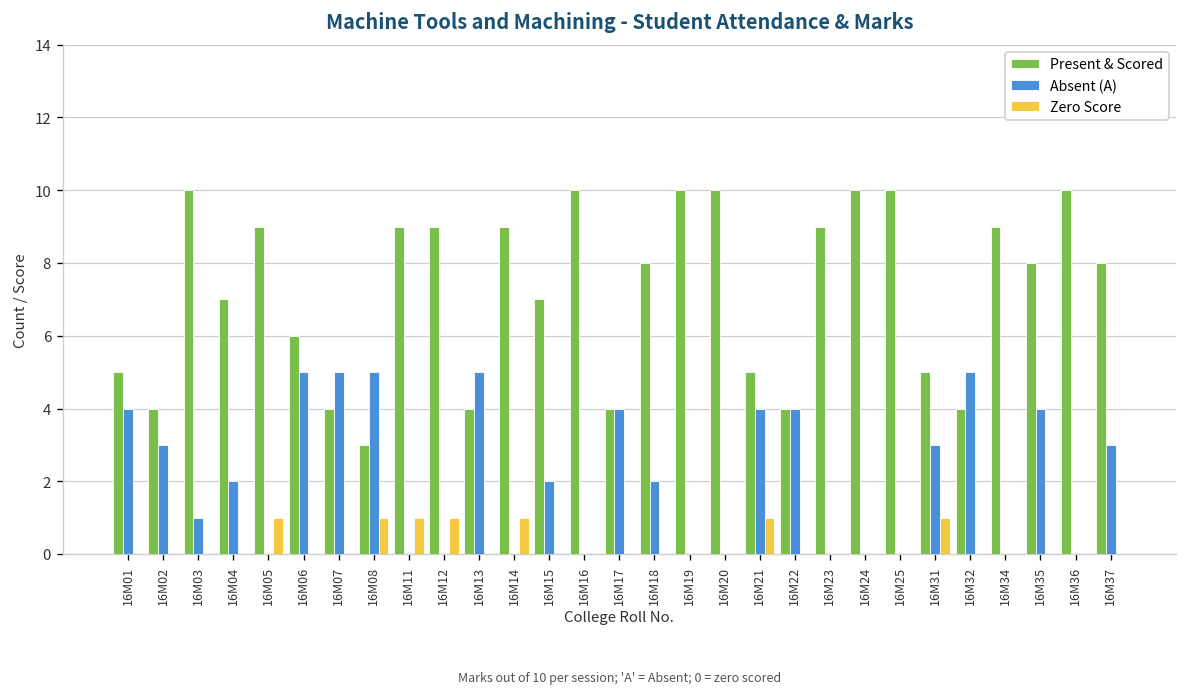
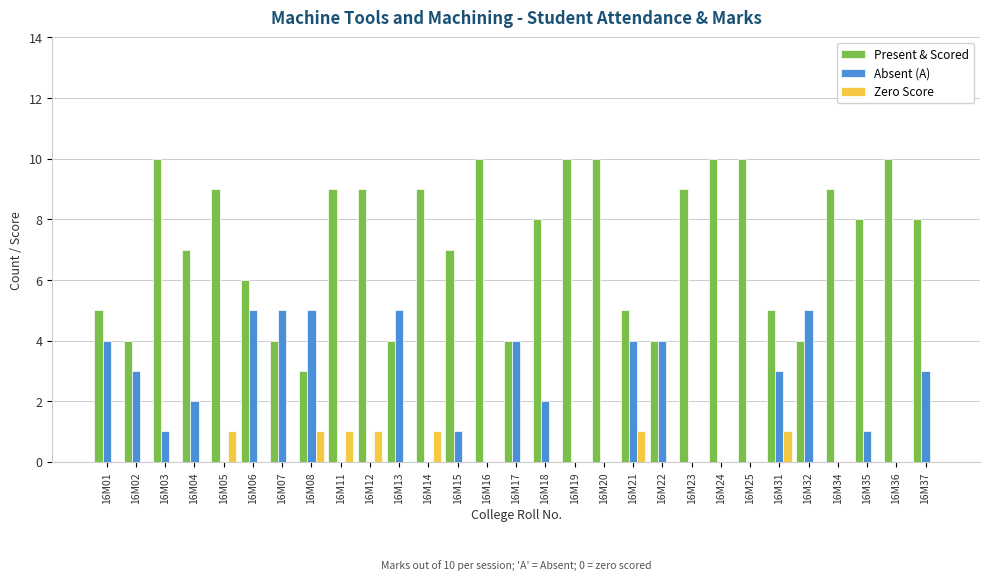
Absent (A), 16M15: 2 -> 1
Absent (A), 16M35: 4 -> 1
